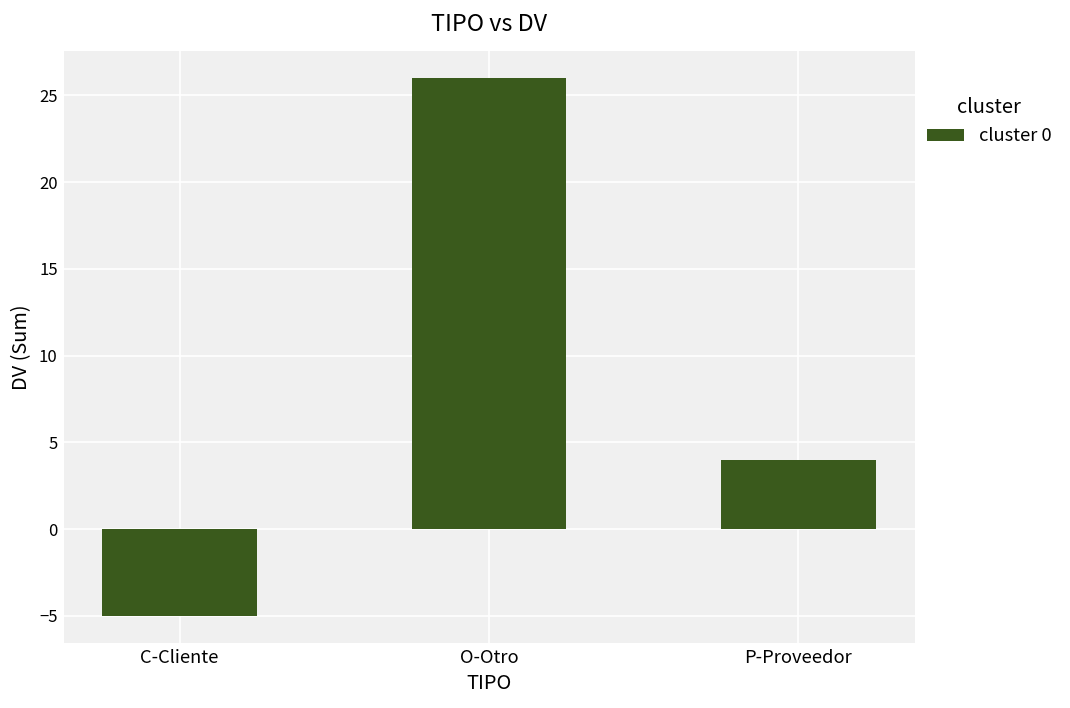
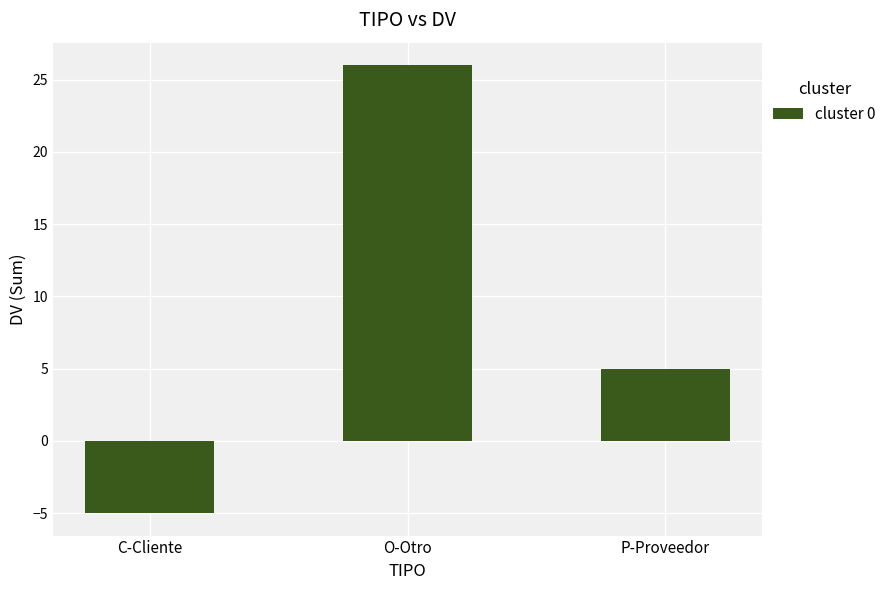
P-Proveedor: 4 -> 5
